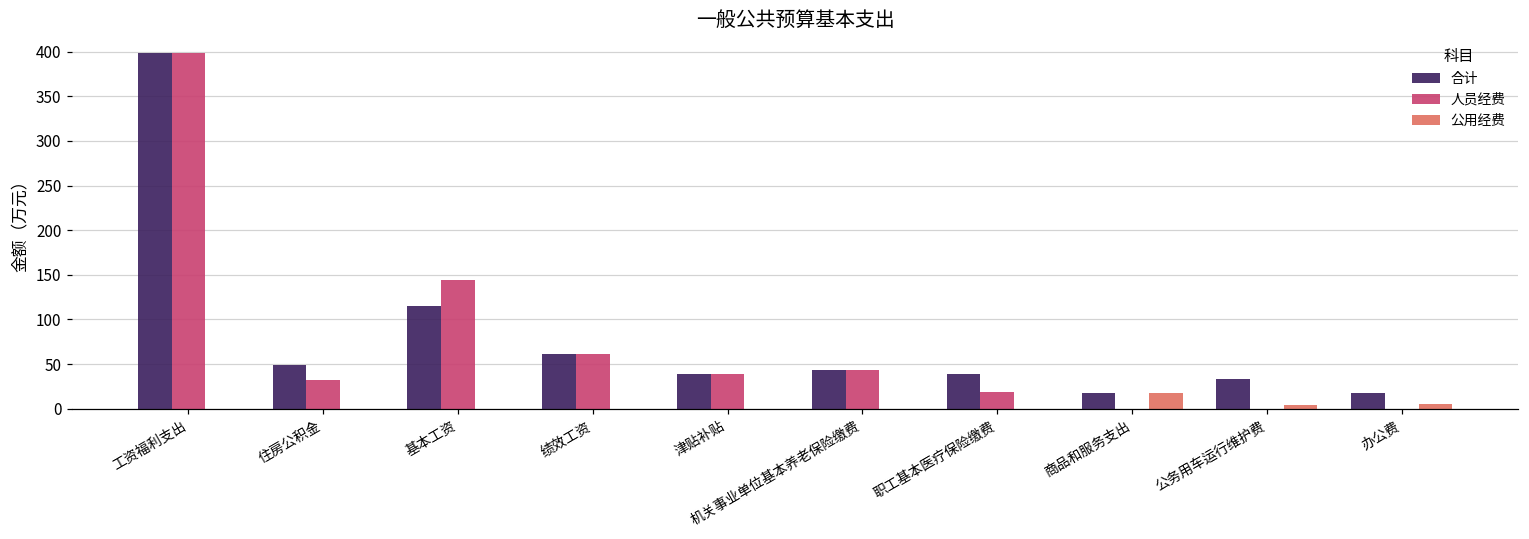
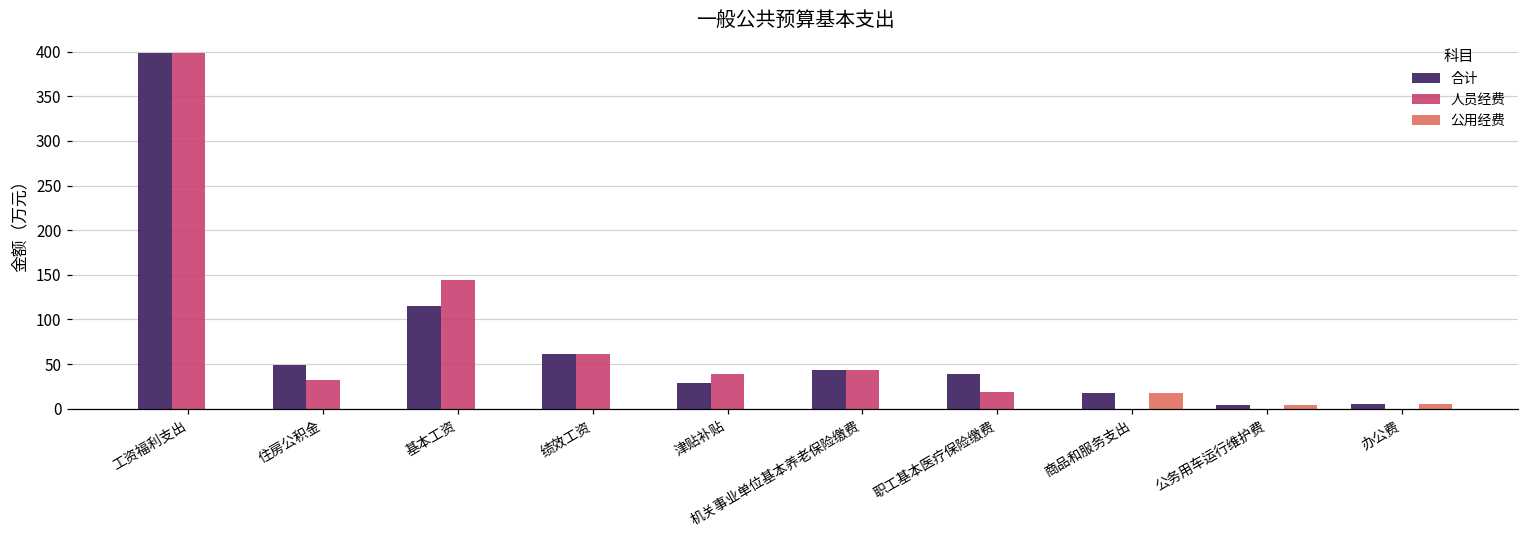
合计, 津贴补贴: 40 -> 30
合计, 公务用车运行维护费: 30 -> 0
合计, 办公费: 20 -> 10
